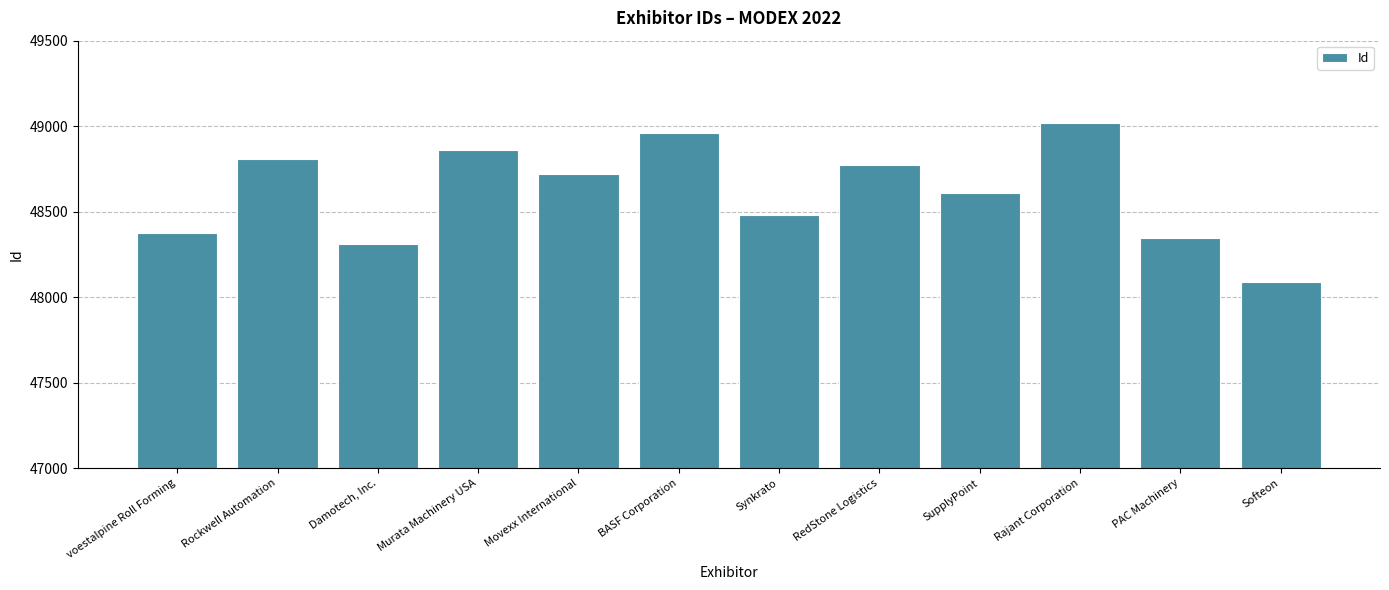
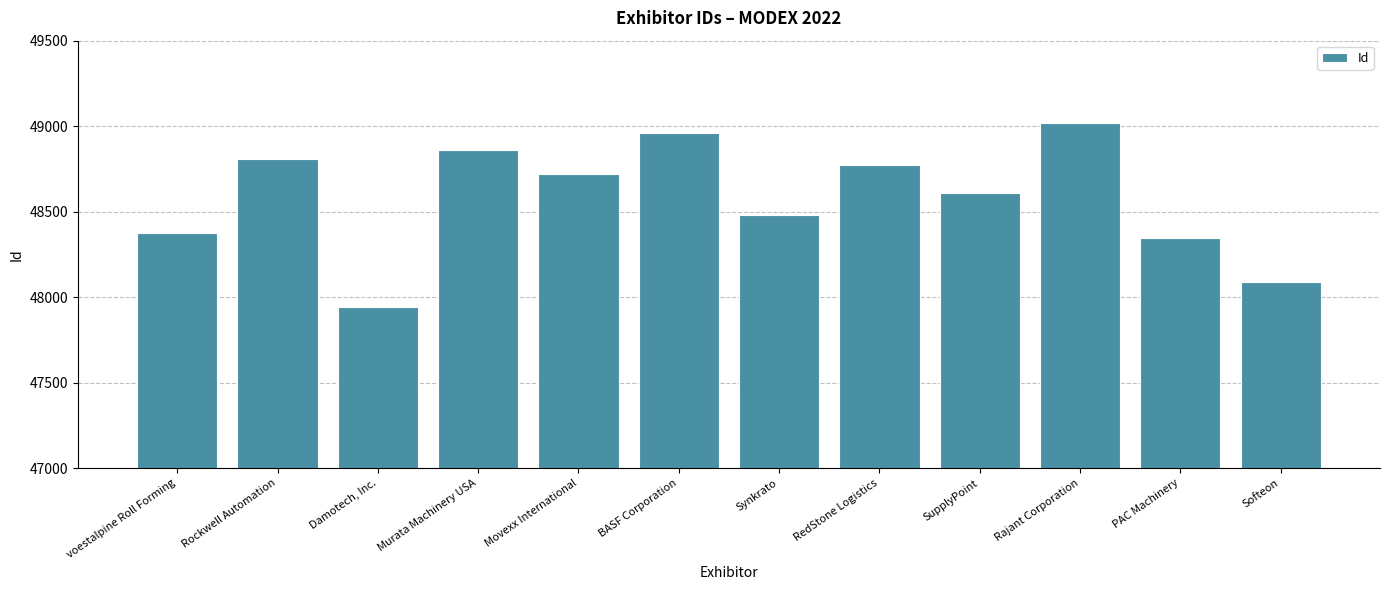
Damotech, Inc.: 48310 -> 47940
